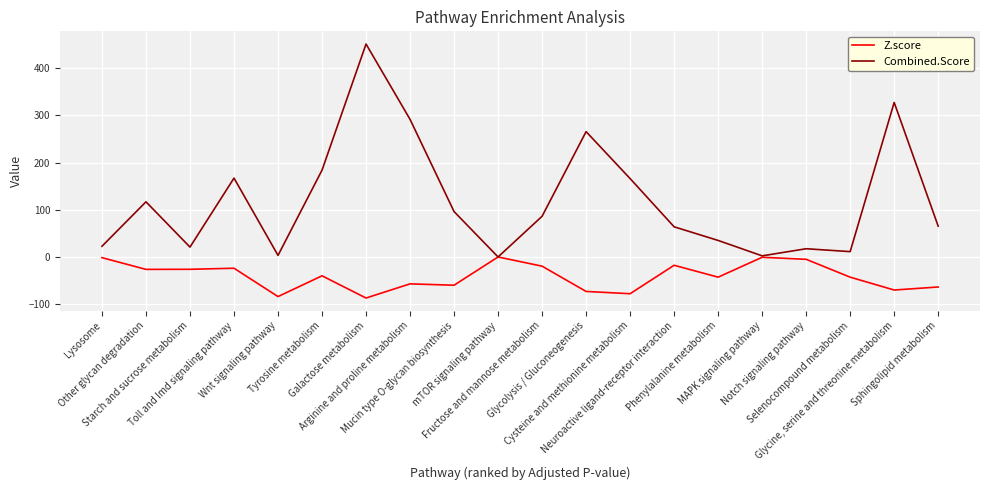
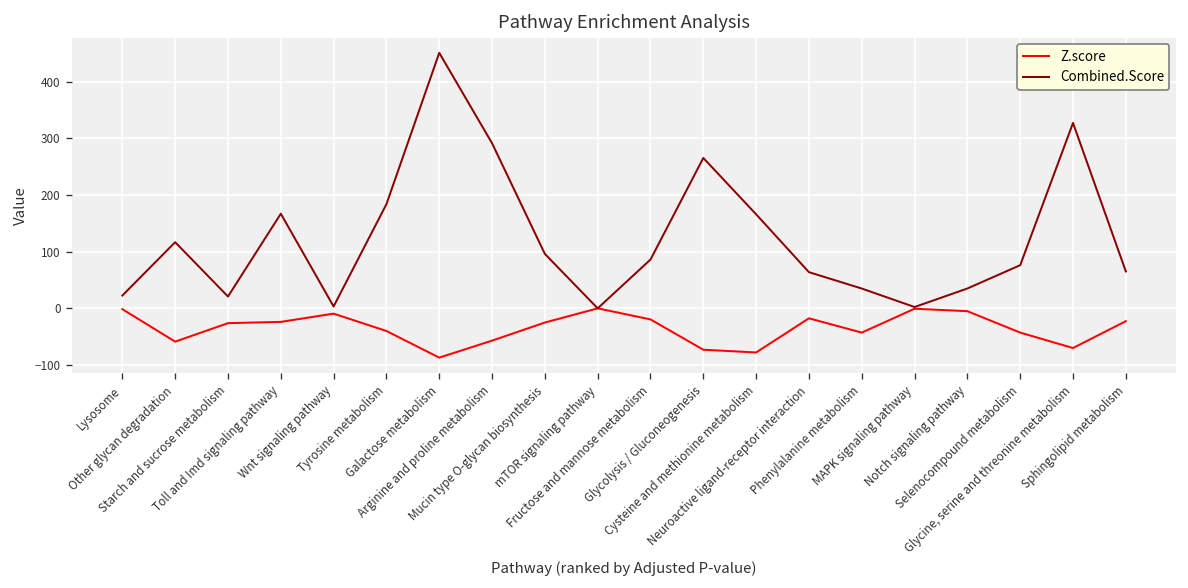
Z.score, Other glycan degradation: -30 -> -60
Z.score, Wnt signaling pathway: -80 -> -10
Z.score, Mucin type O-glycan biosynthesis: -60 -> -30
Combined.Score, Notch signaling pathway: 20 -> 40
Combined.Score, Selenocompound metabolism: 10 -> 80
Z.score, Sphingolipid metabolism: -60 -> -20
